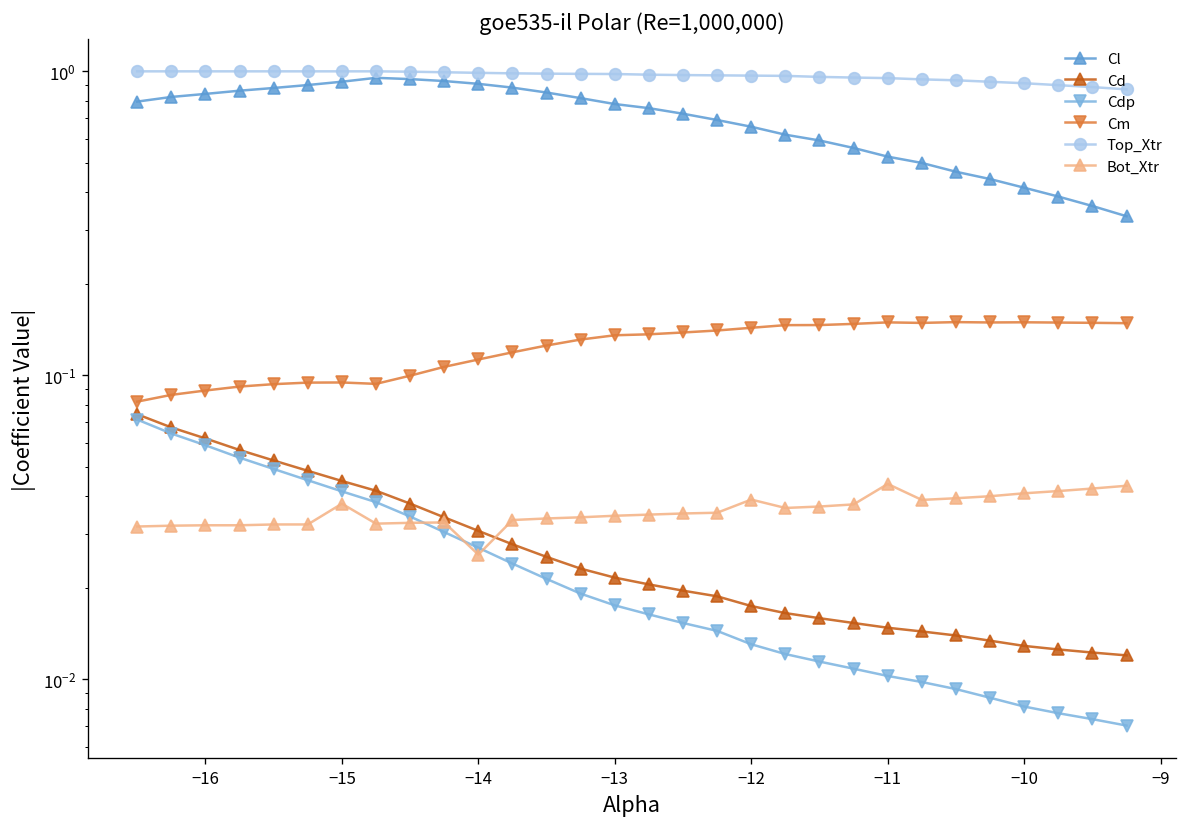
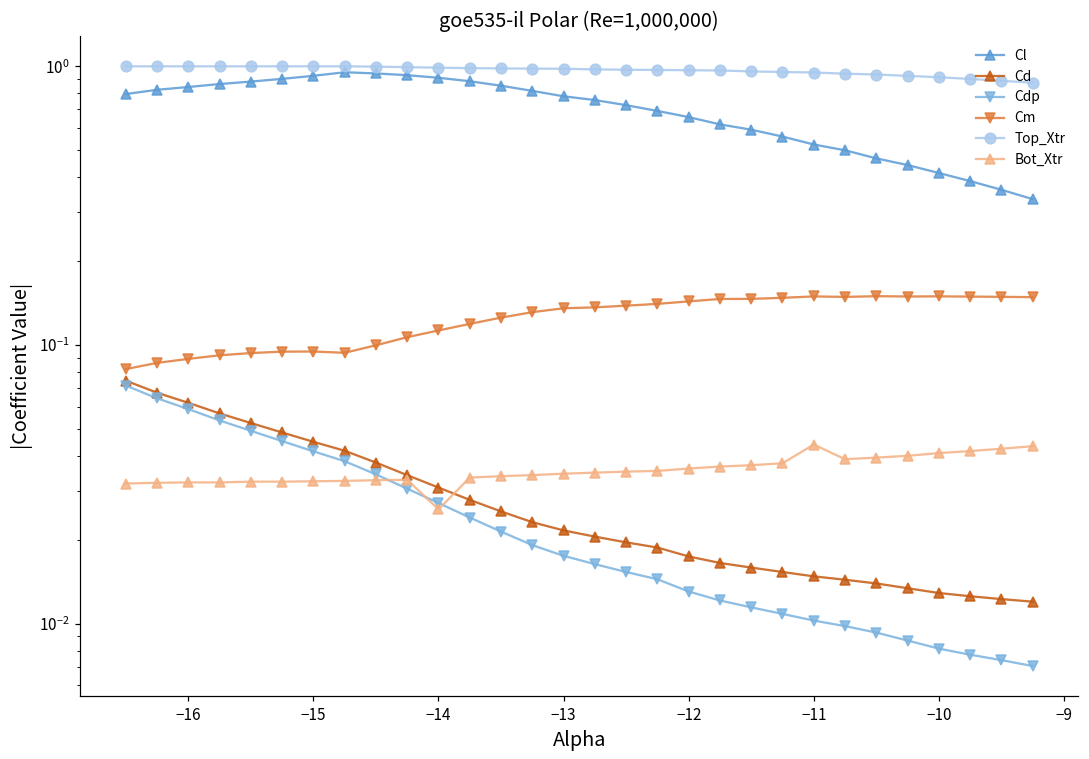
Bot_Xtr, −15: 0.038 -> 0.032
Bot_Xtr, −12: 0.039 -> 0.036
